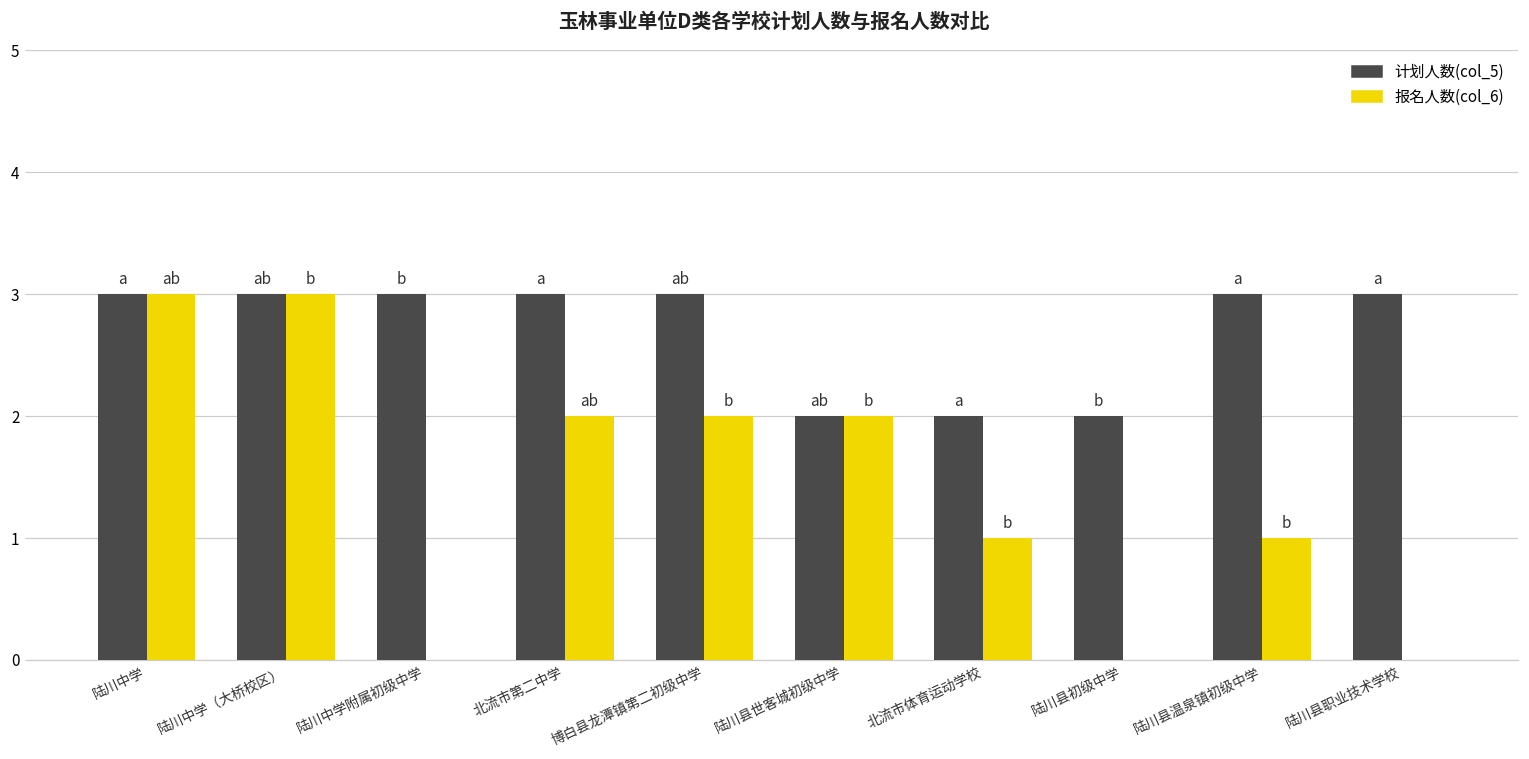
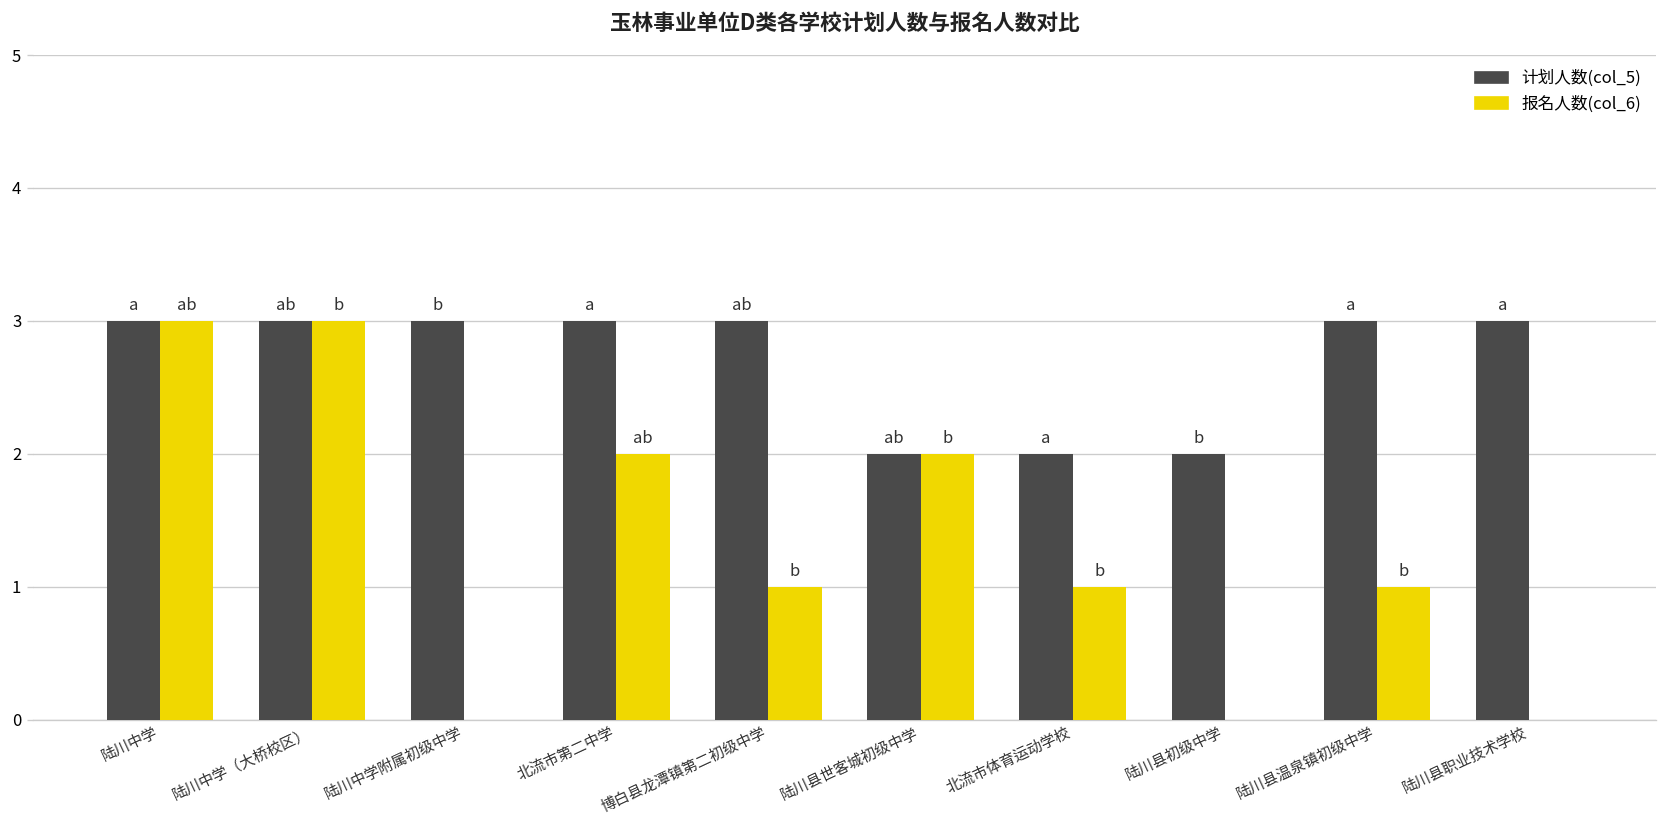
报名人数(col_6), 博白县龙潭镇第二初级中学: 2 -> 1
